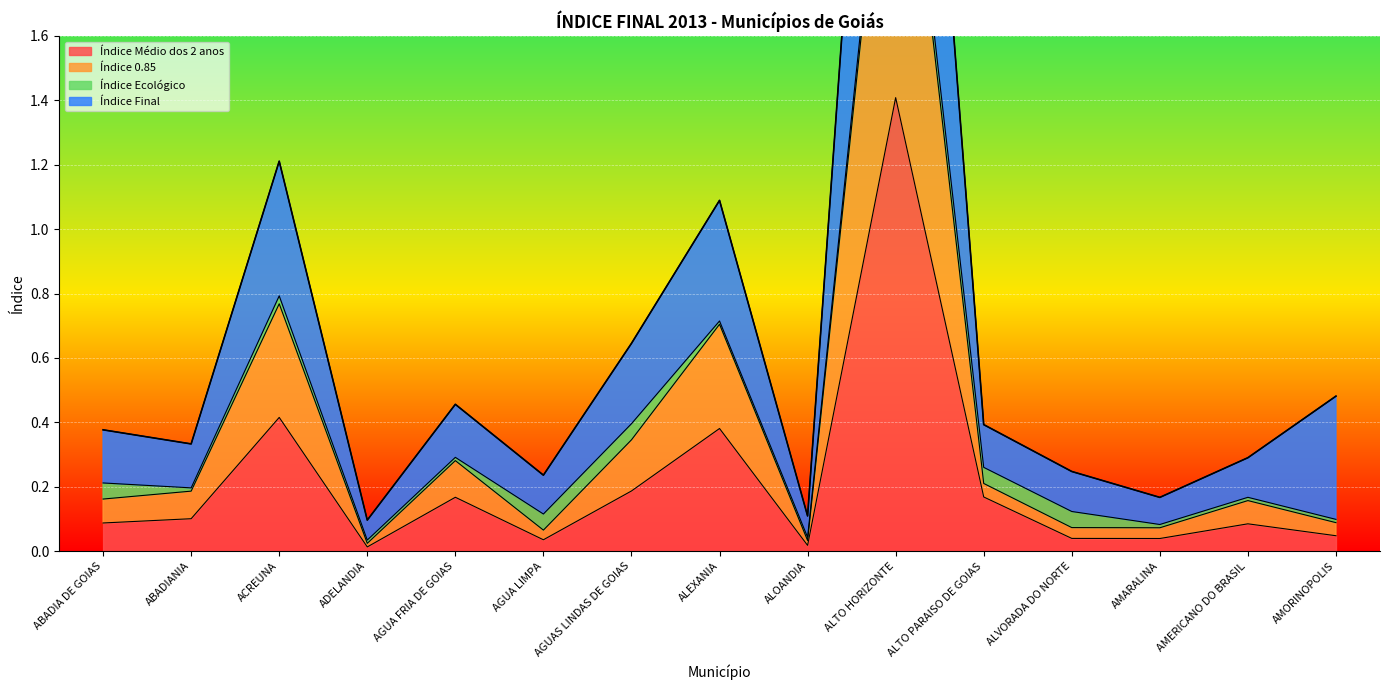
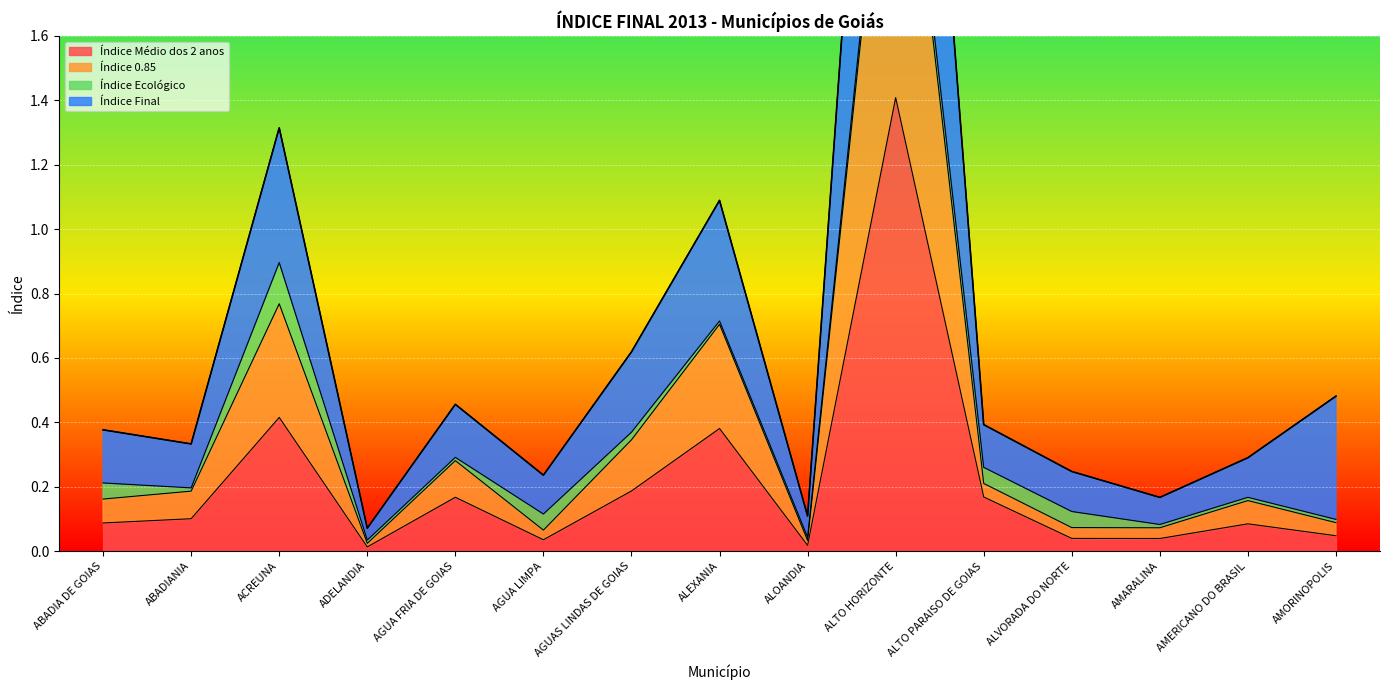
Índice Ecológico, ACREUNA: 0.02 -> 0.13
Índice Final, ADELANDIA: 0.06 -> 0.04
Índice Ecológico, AGUAS LINDAS DE GOIAS: 0.05 -> 0.02
